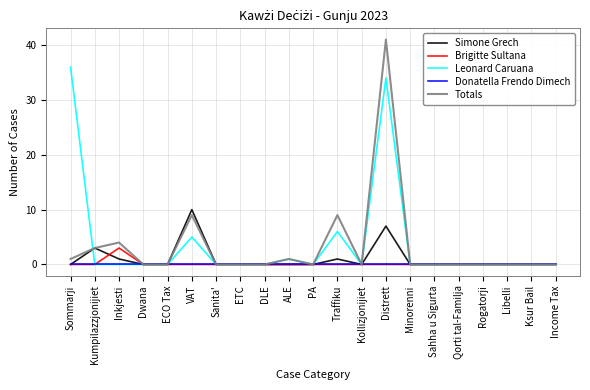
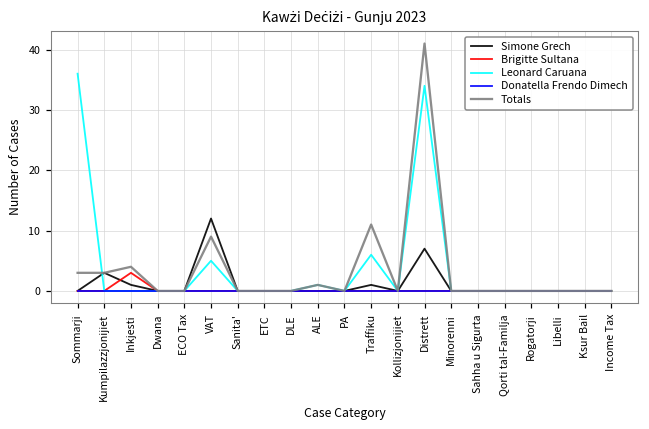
Totals, Sommarji: 1 -> 3
Simone Grech, VAT: 10 -> 12
Totals, Traffiku: 9 -> 11
